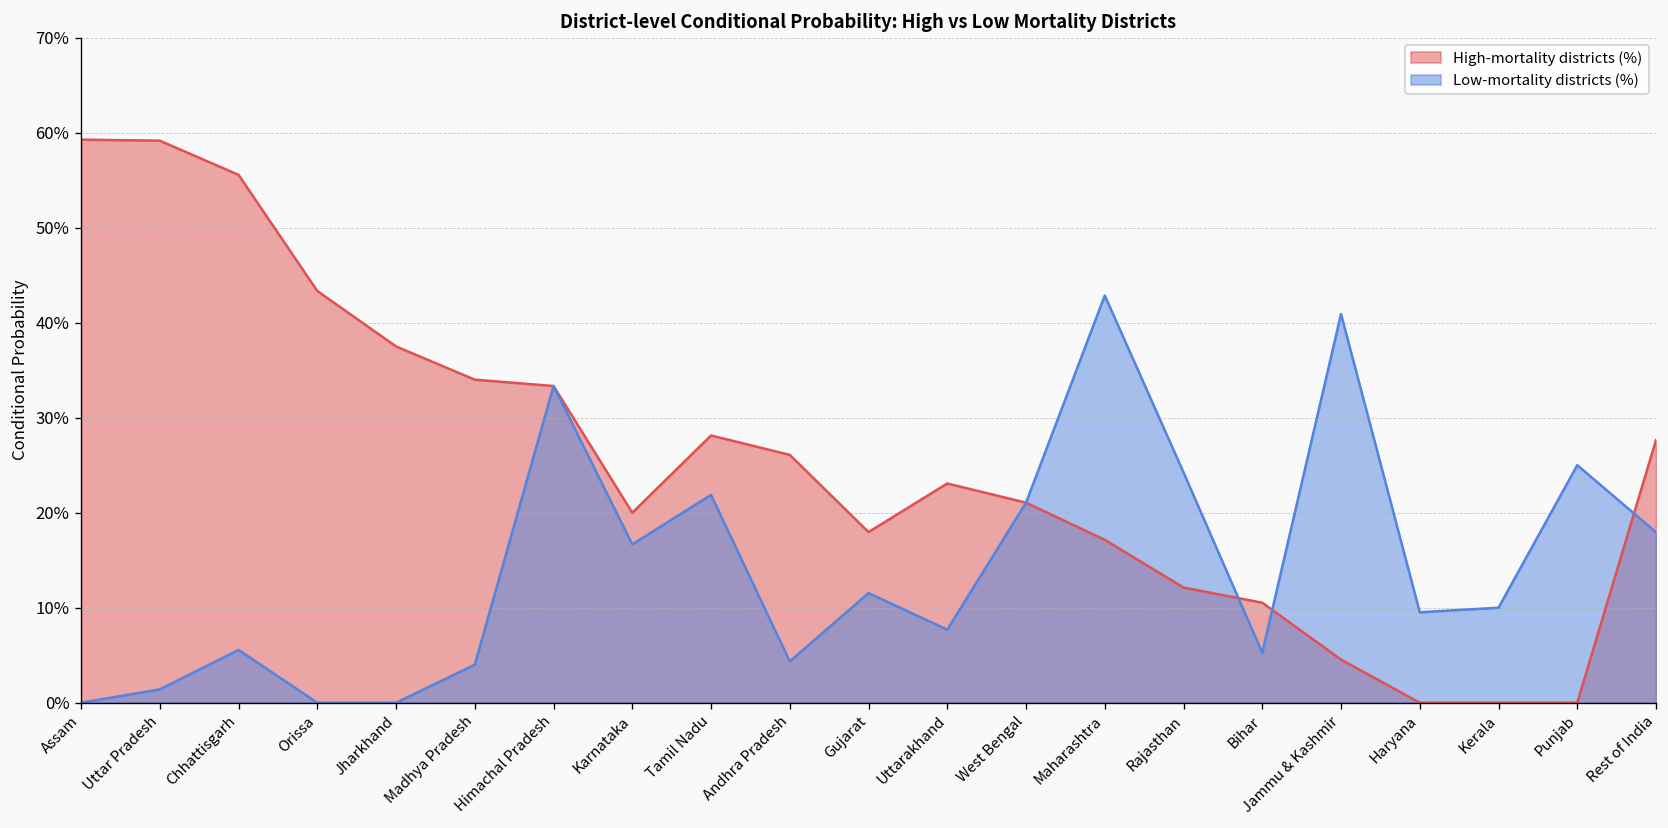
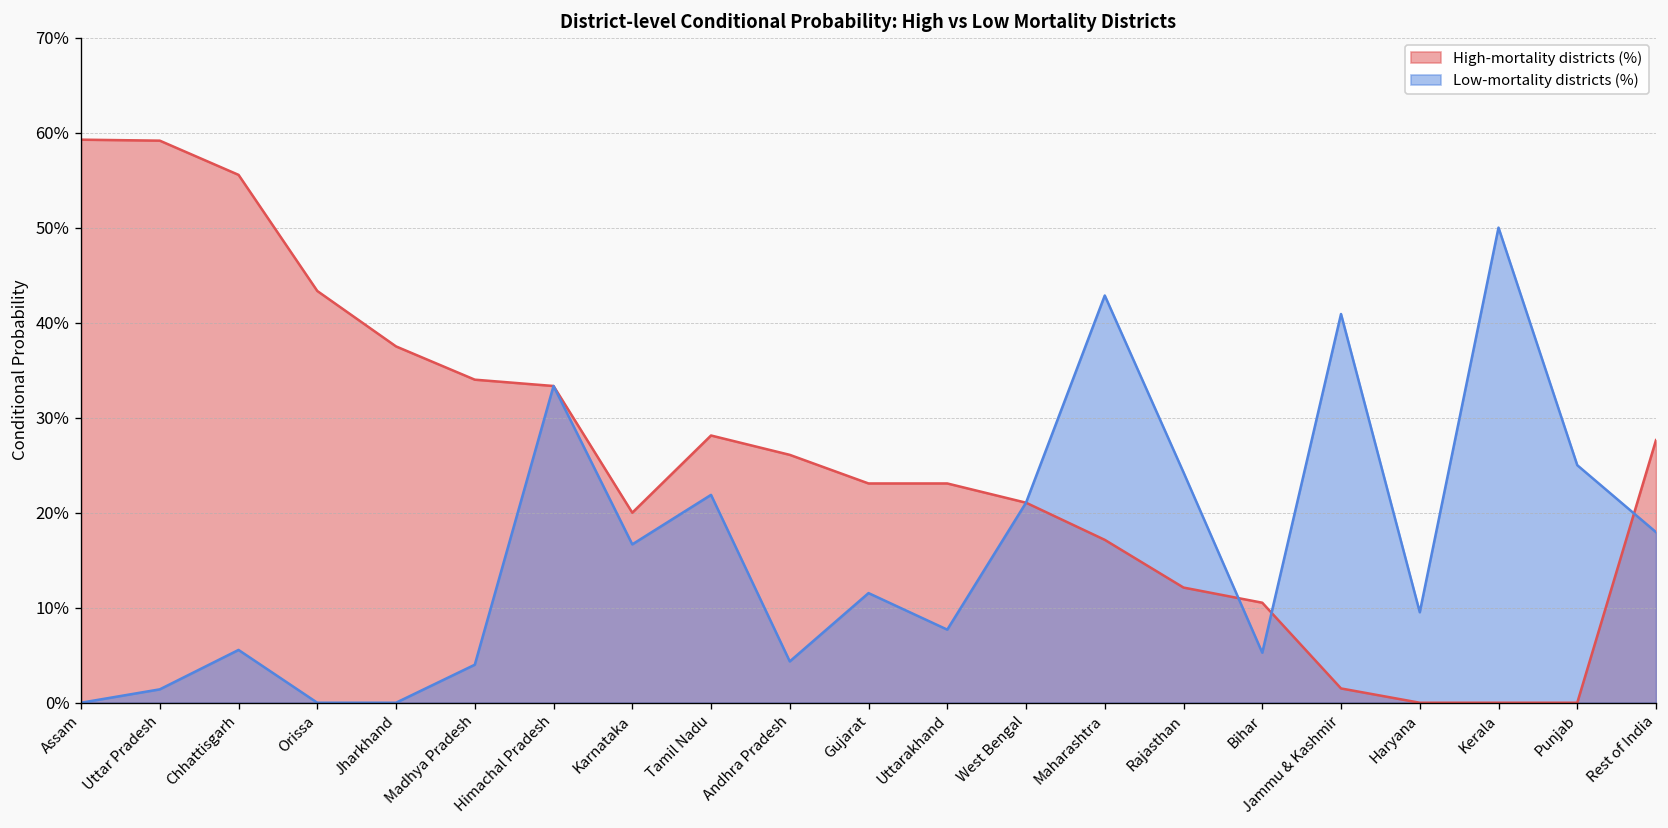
High-mortality districts (%), Gujarat: 18% -> 23%
High-mortality districts (%), Jammu & Kashmir: 5% -> 2%
Low-mortality districts (%), Kerala: 10% -> 50%
